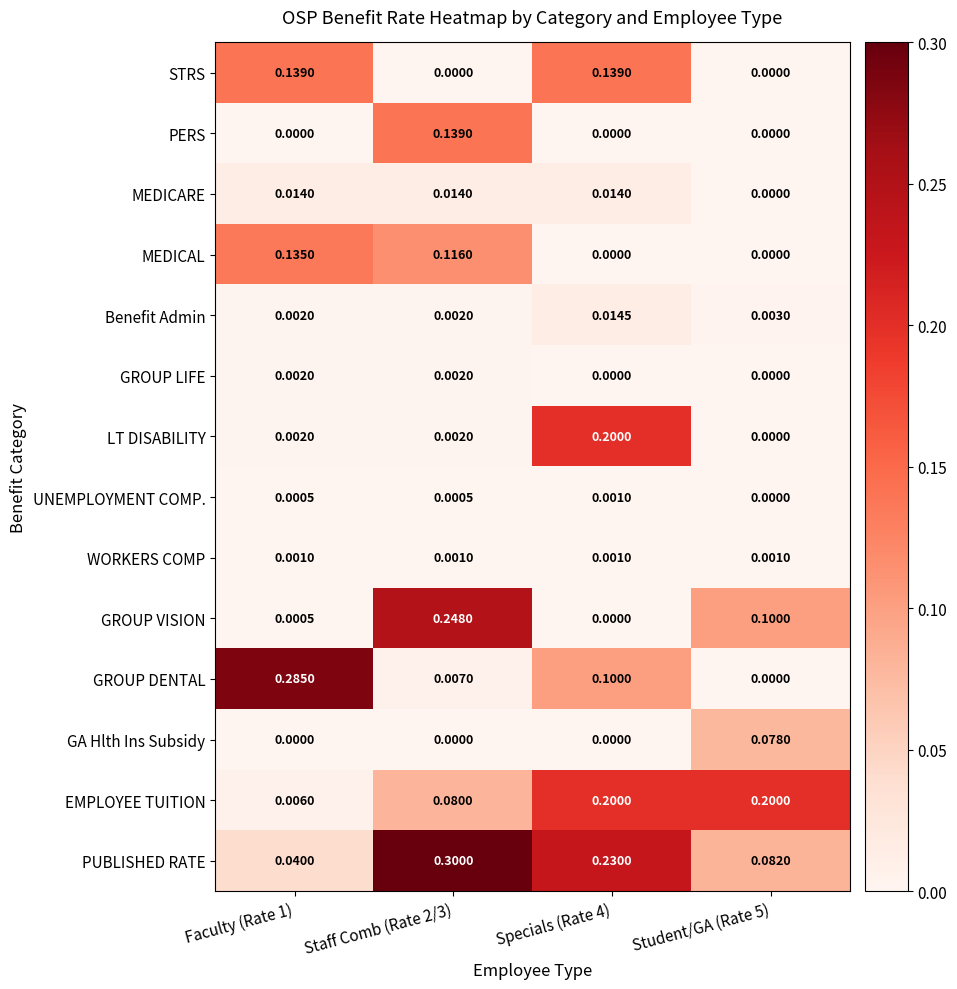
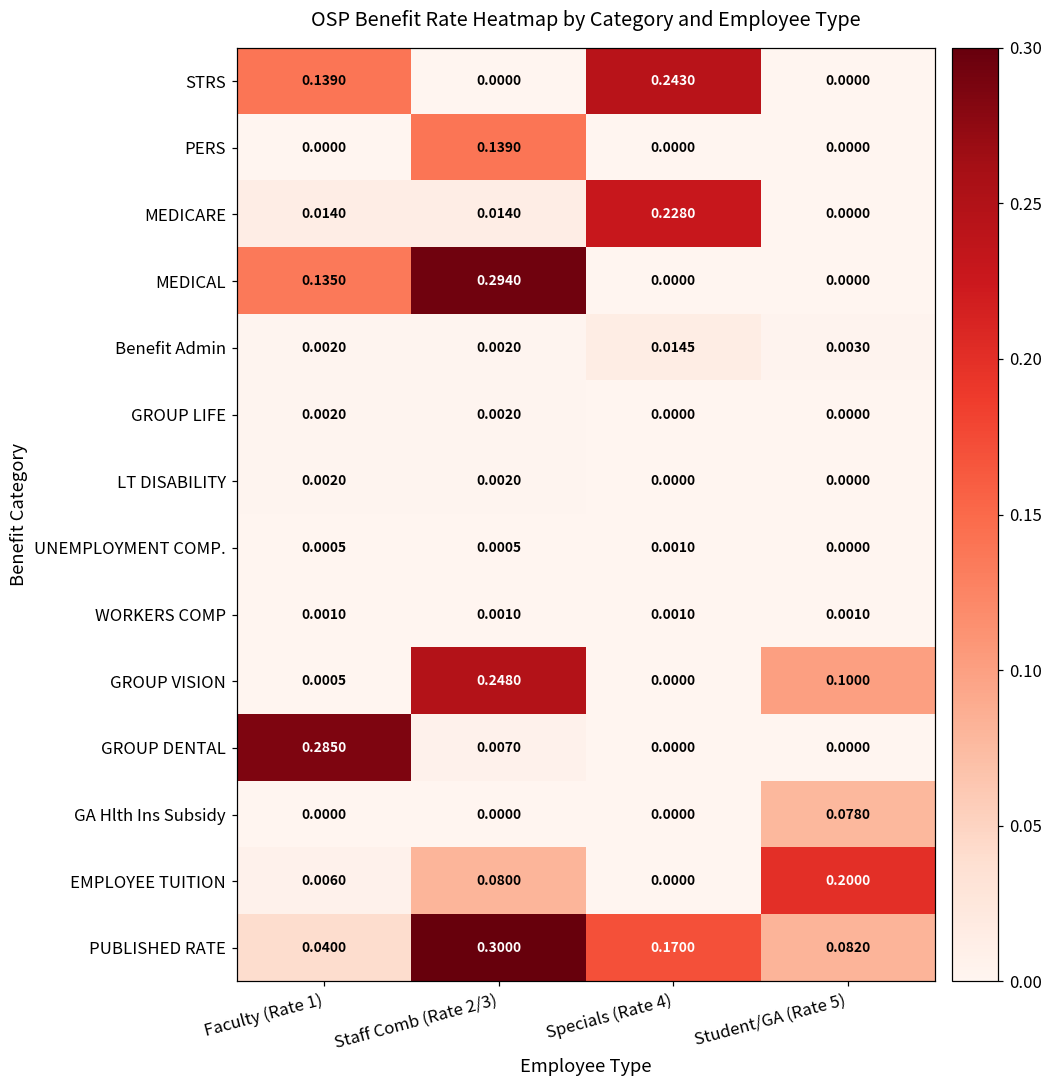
STRS, Specials (Rate 4): 0.1390 -> 0.2430
MEDICARE, Specials (Rate 4): 0.0140 -> 0.2280
MEDICAL, Staff Comb (Rate 2/3): 0.1160 -> 0.2940
LT DISABILITY, Specials (Rate 4): 0.2000 -> 0.0000
GROUP DENTAL, Specials (Rate 4): 0.1000 -> 0.0000
EMPLOYEE TUITION, Specials (Rate 4): 0.2000 -> 0.0000
PUBLISHED RATE, Specials (Rate 4): 0.2300 -> 0.1700
